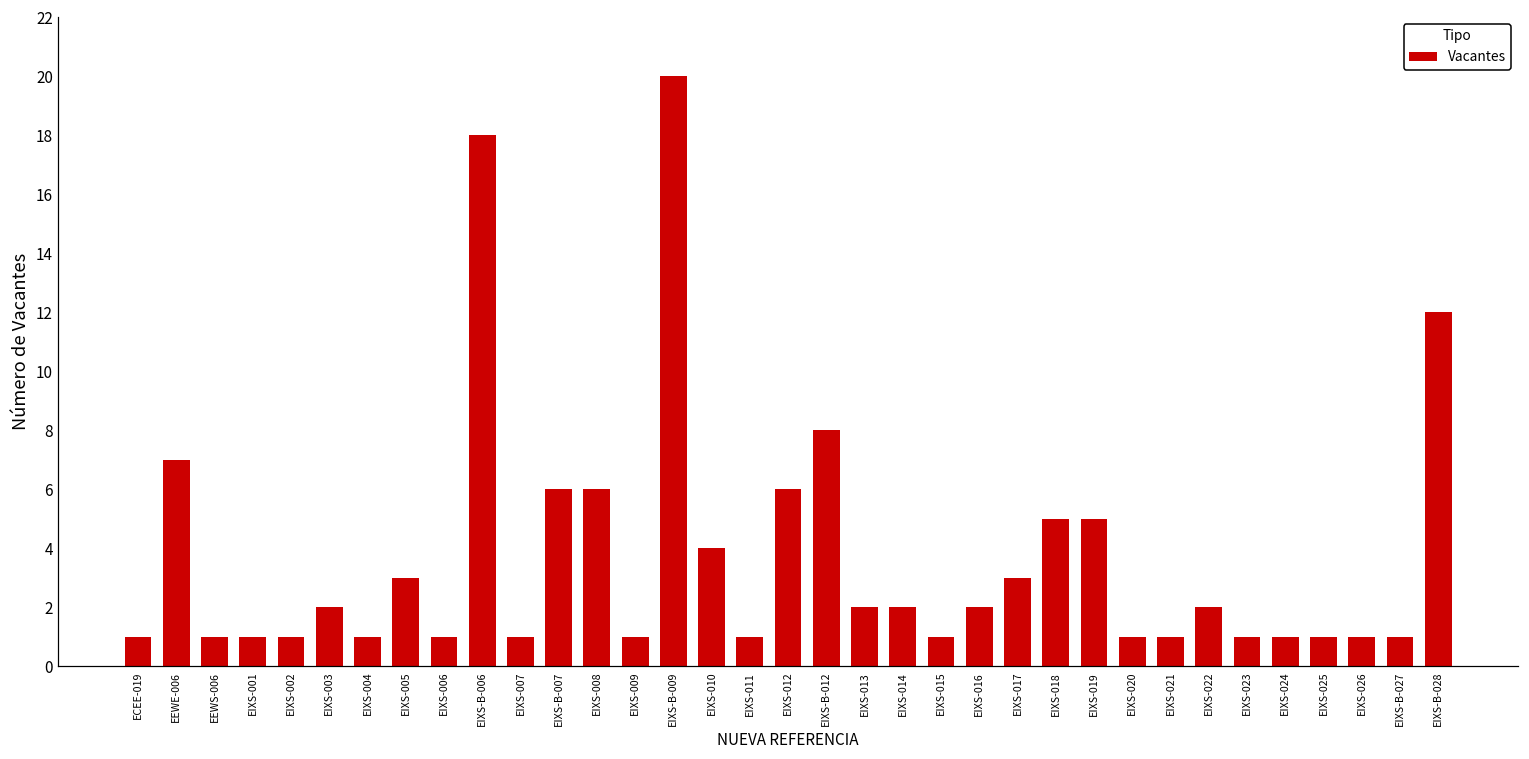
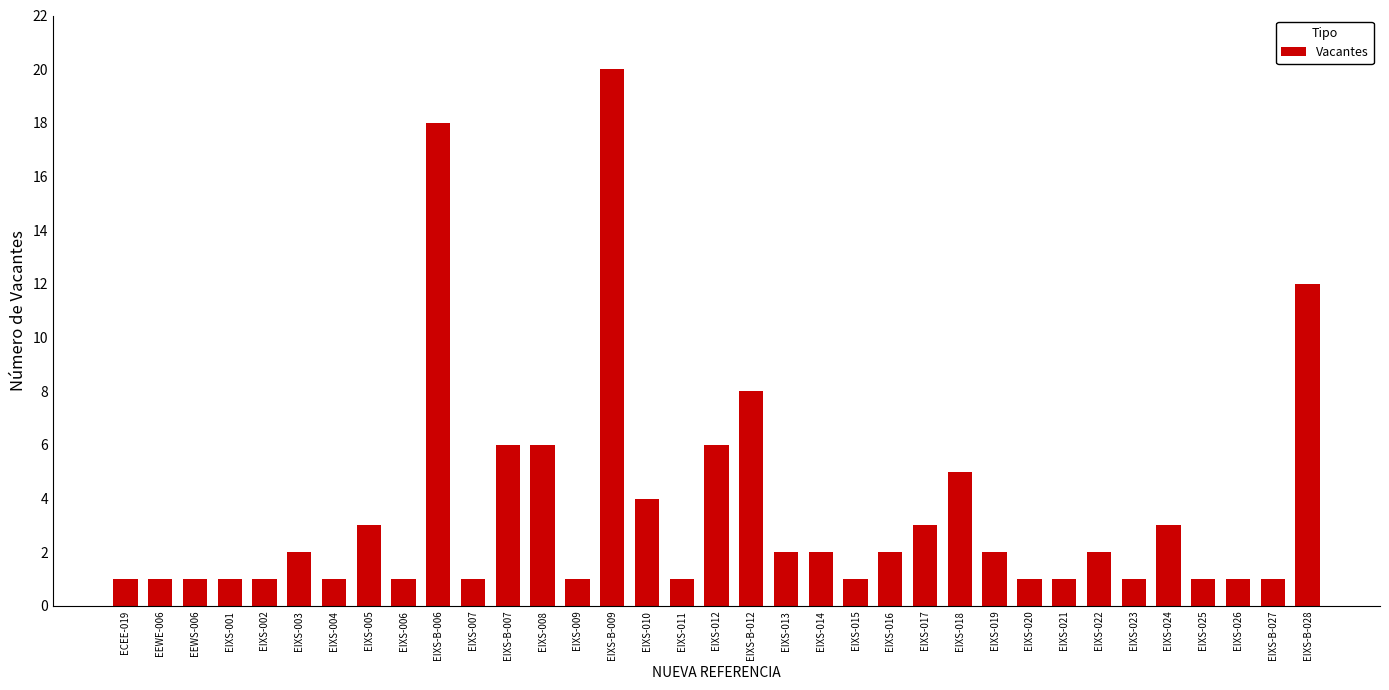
EEWE-006: 7 -> 1
EIXS-019: 5 -> 2
EIXS-024: 1 -> 3
